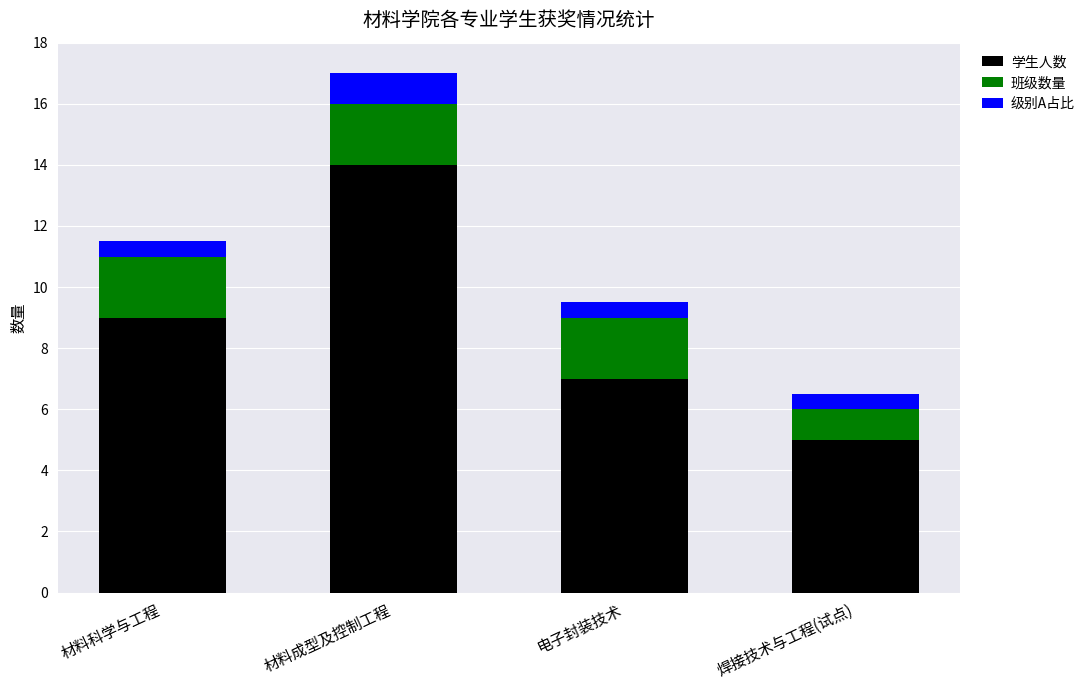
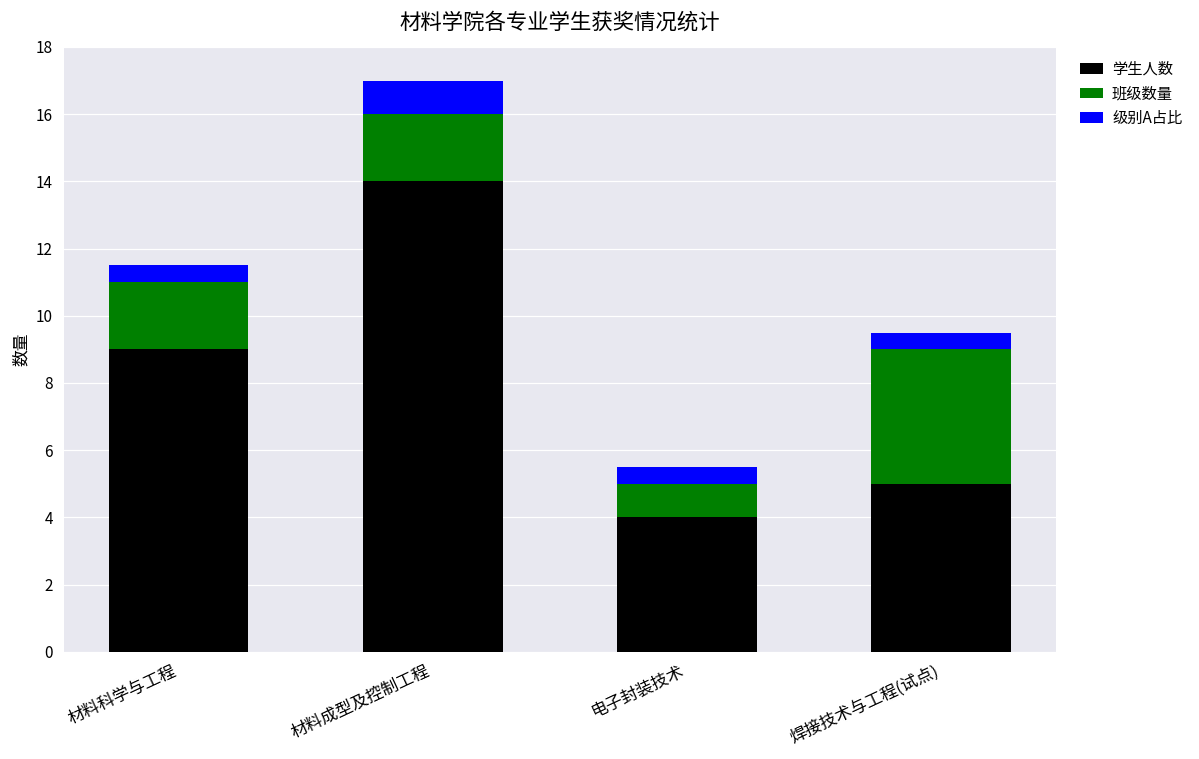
学生人数, 电子封装技术: 7 -> 4
班级数量, 电子封装技术: 2 -> 1
班级数量, 焊接技术与工程(试点): 1 -> 4
